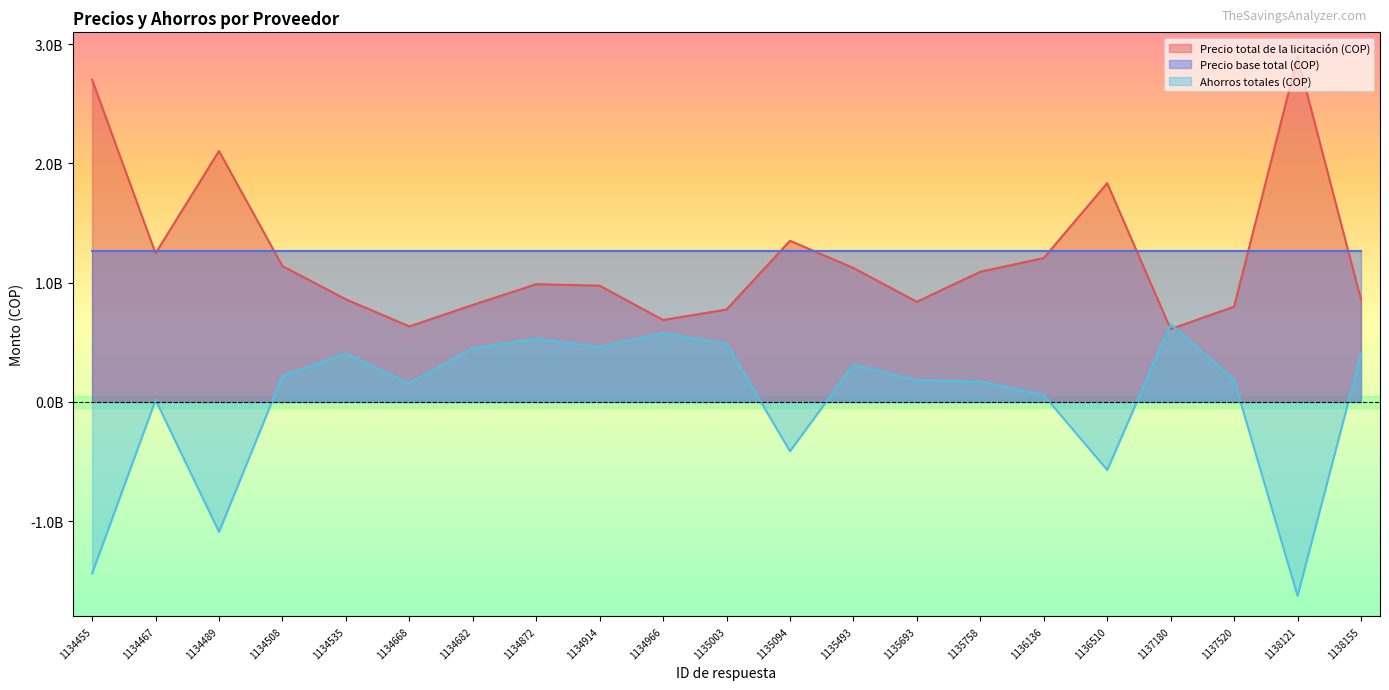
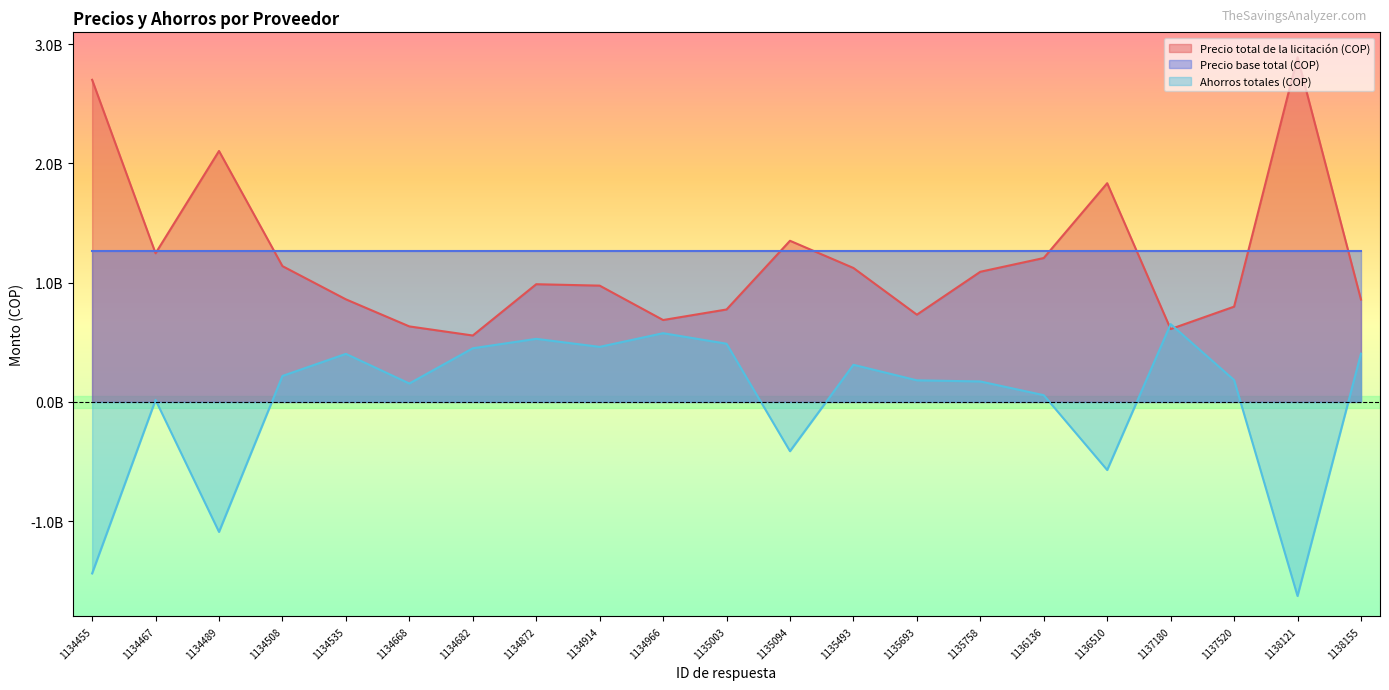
Precio total de la licitación (COP), 1134682: 810000000 -> 560000000
Precio total de la licitación (COP), 1135693: 840000000 -> 730000000
